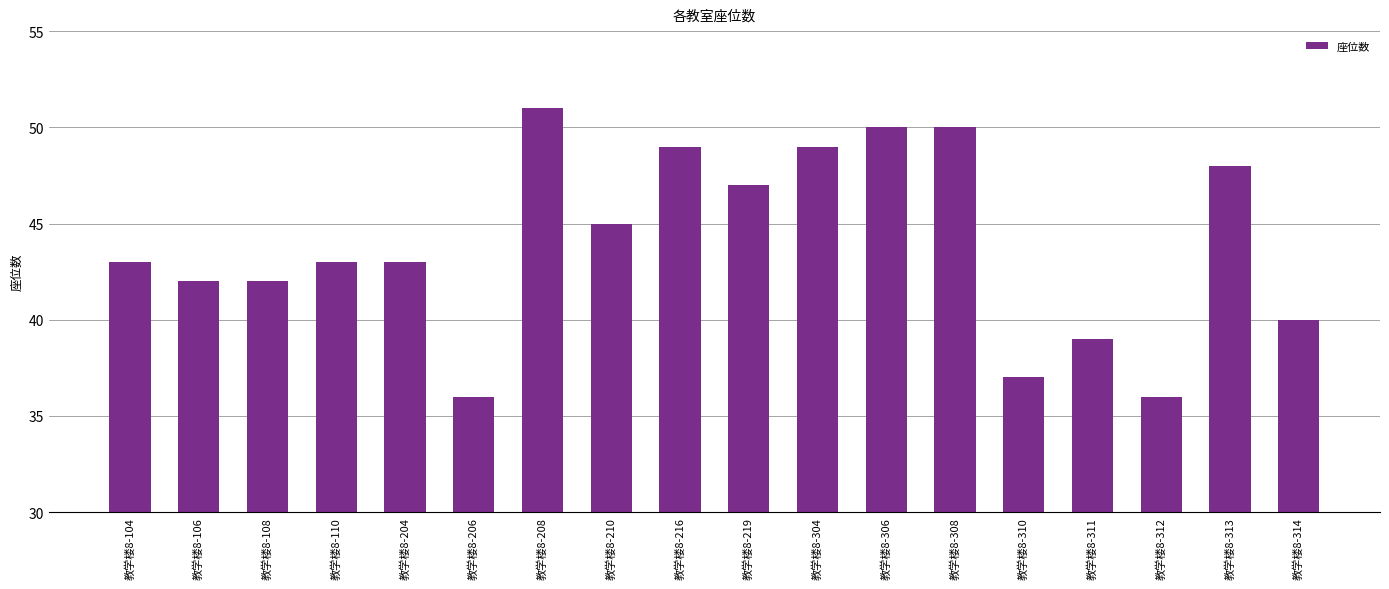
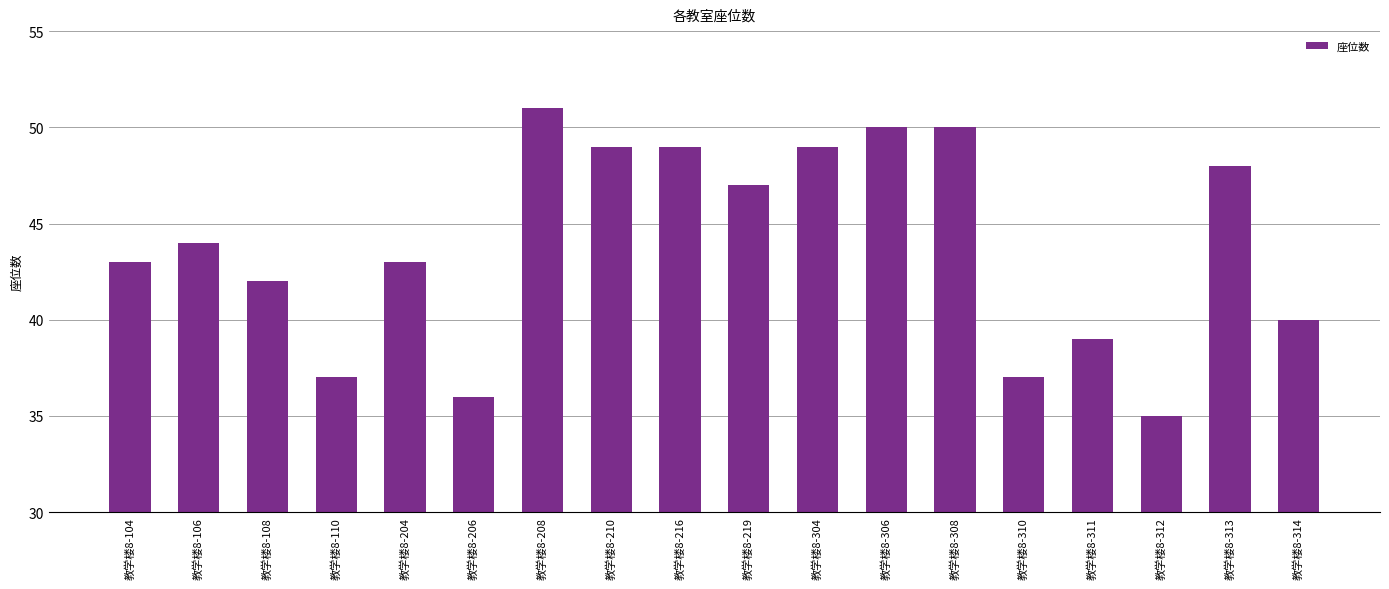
教学楼8-106: 42 -> 44
教学楼8-110: 43 -> 37
教学楼8-210: 45 -> 49
教学楼8-312: 36 -> 35
